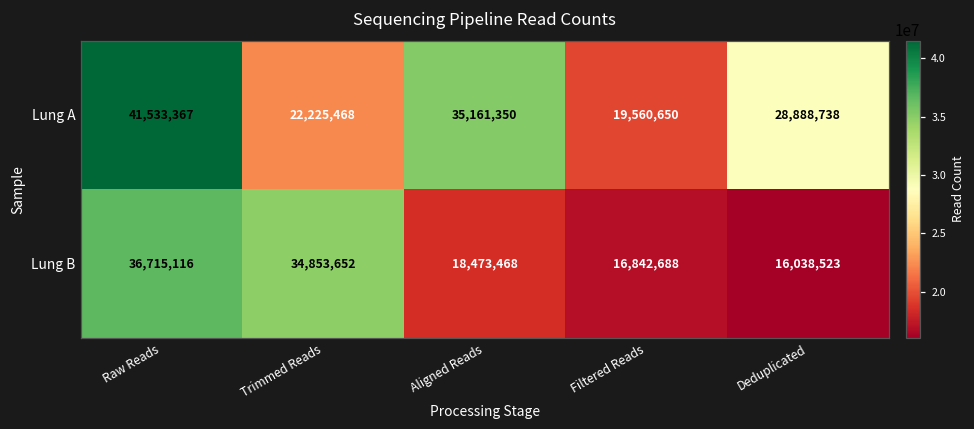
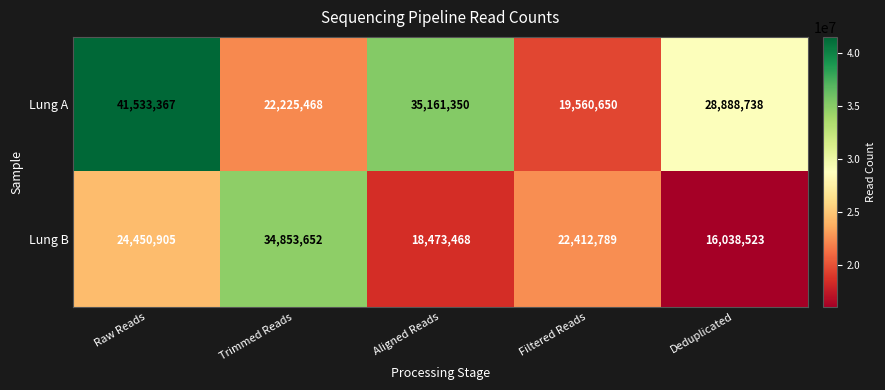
Lung B, Raw Reads: 36,715,116 -> 24,450,905
Lung B, Filtered Reads: 16,842,688 -> 22,412,789
